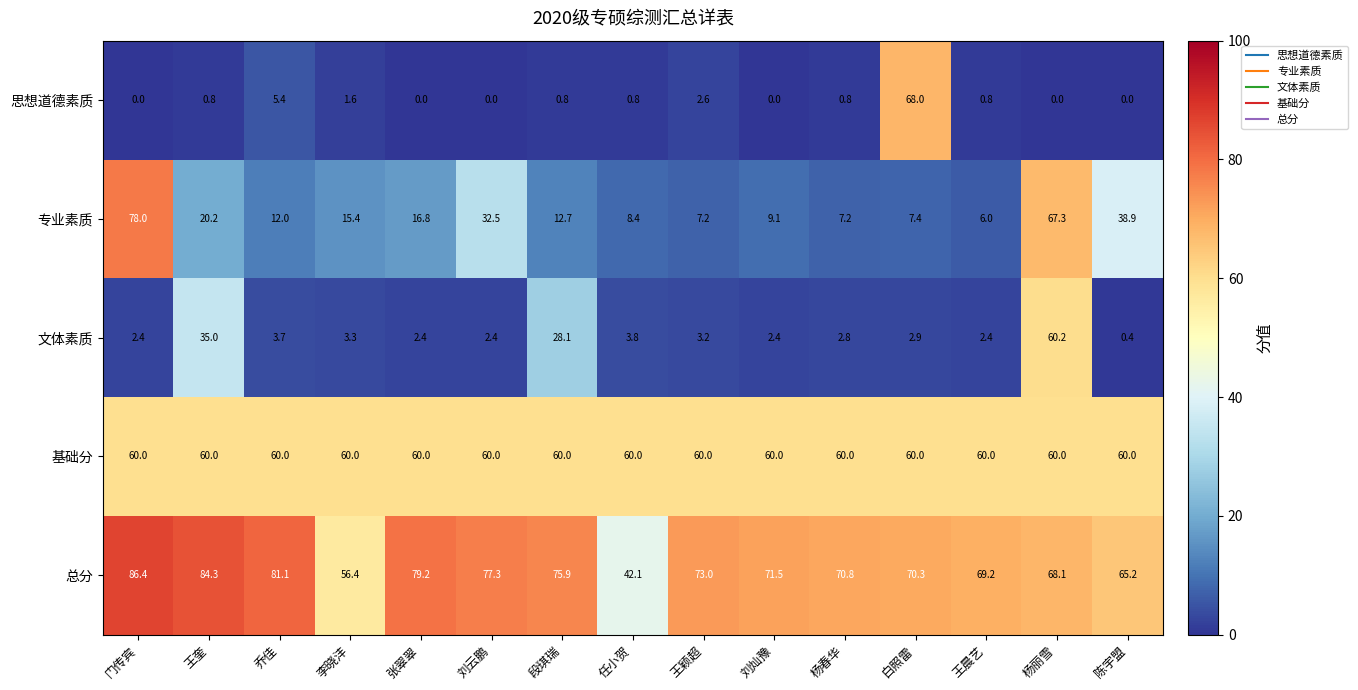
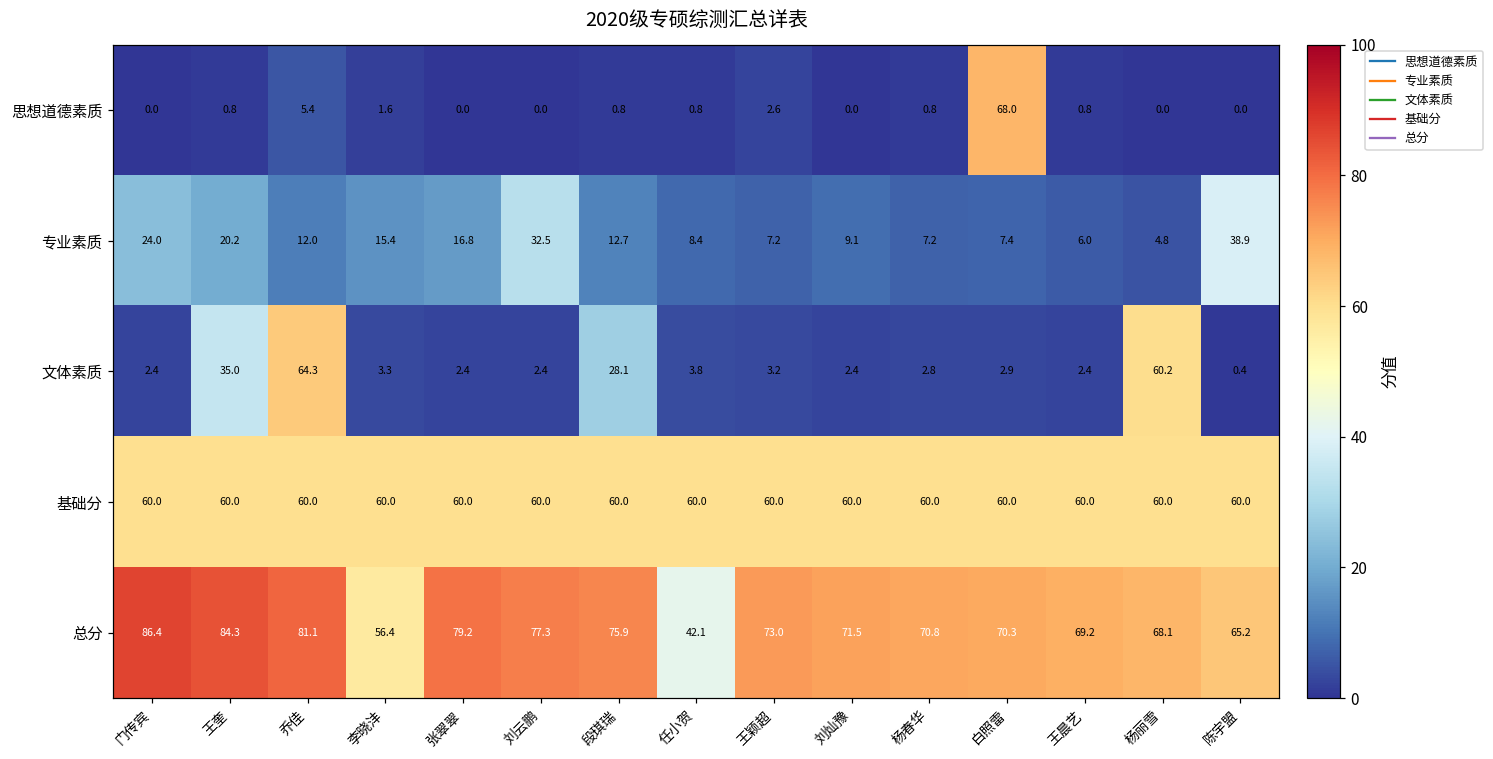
专业素质, 门传宾: 78.0 -> 24.0
专业素质, 杨丽雪: 67.3 -> 4.8
文体素质, 乔佳: 3.7 -> 64.3
